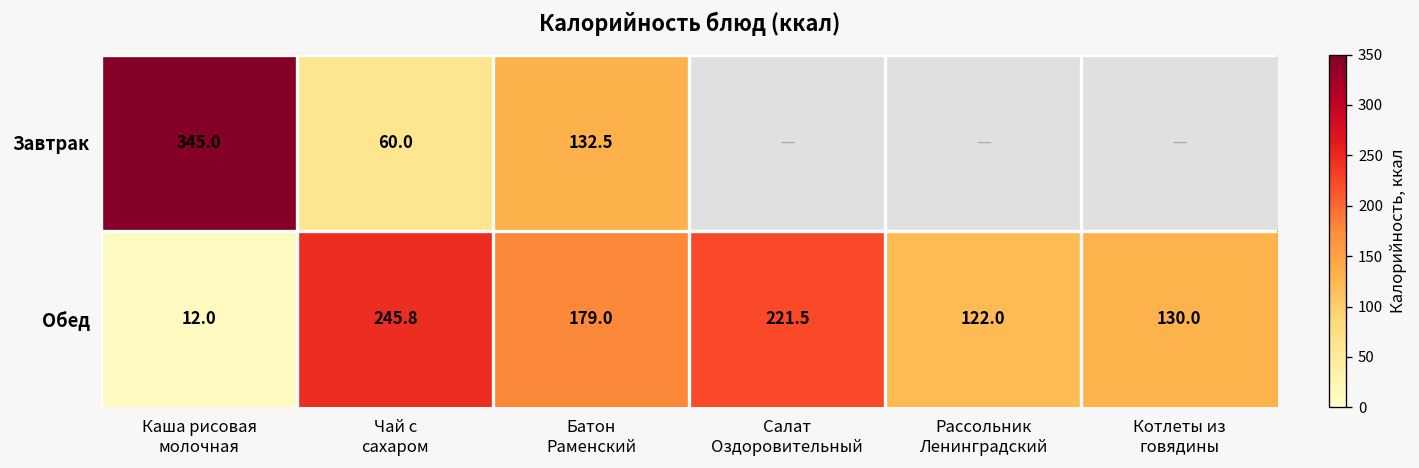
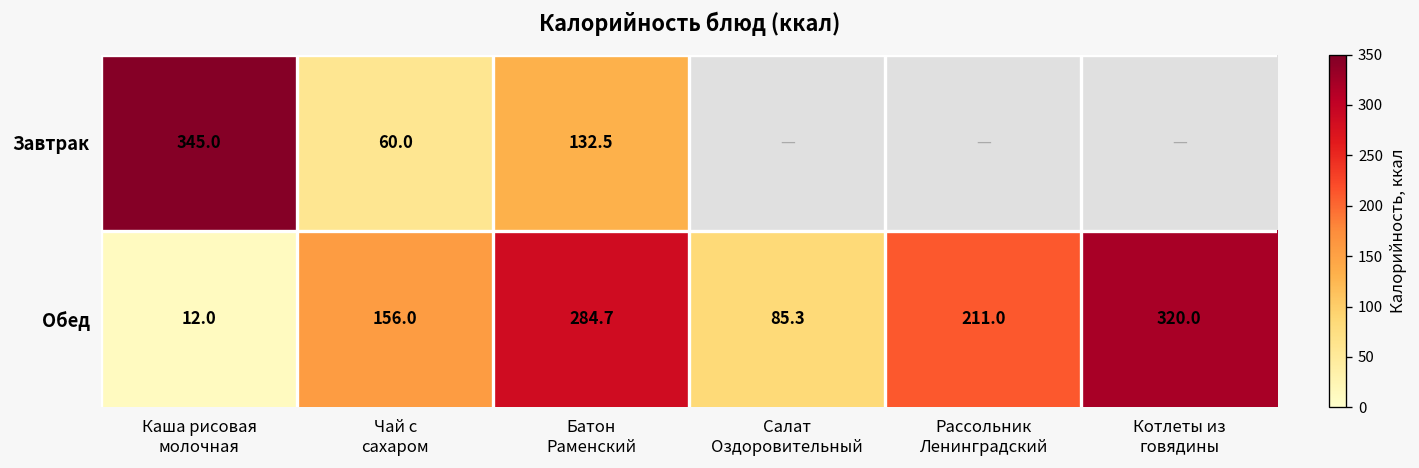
Обед, Чай с сахаром: 245.8 -> 156.0
Обед, Батон Раменский: 179.0 -> 284.7
Обед, Салат Оздоровительный: 221.5 -> 85.3
Обед, Рассольник Ленинградский: 122.0 -> 211.0
Обед, Котлеты из говядины: 130.0 -> 320.0
